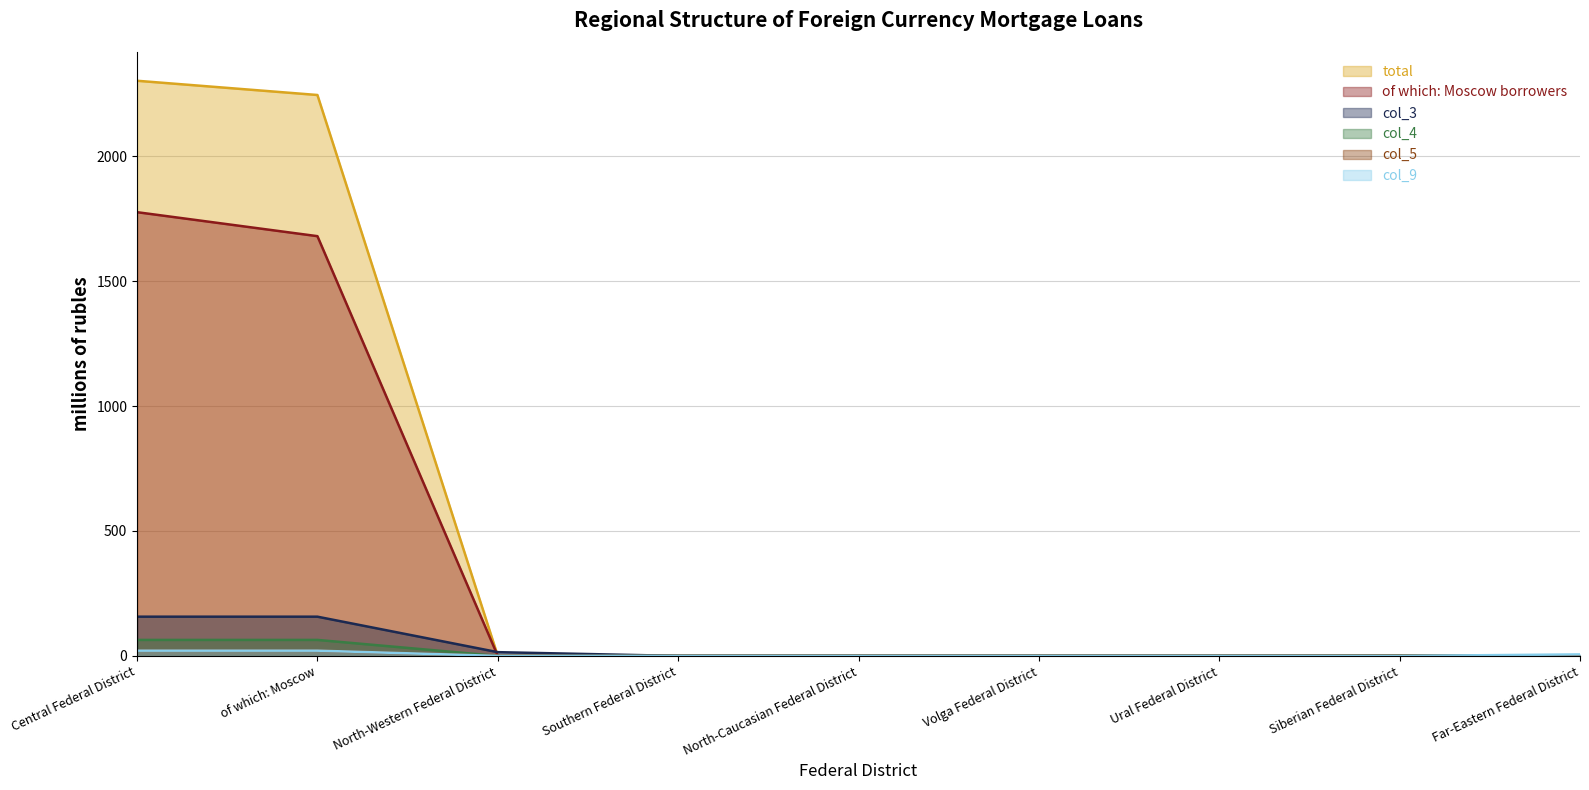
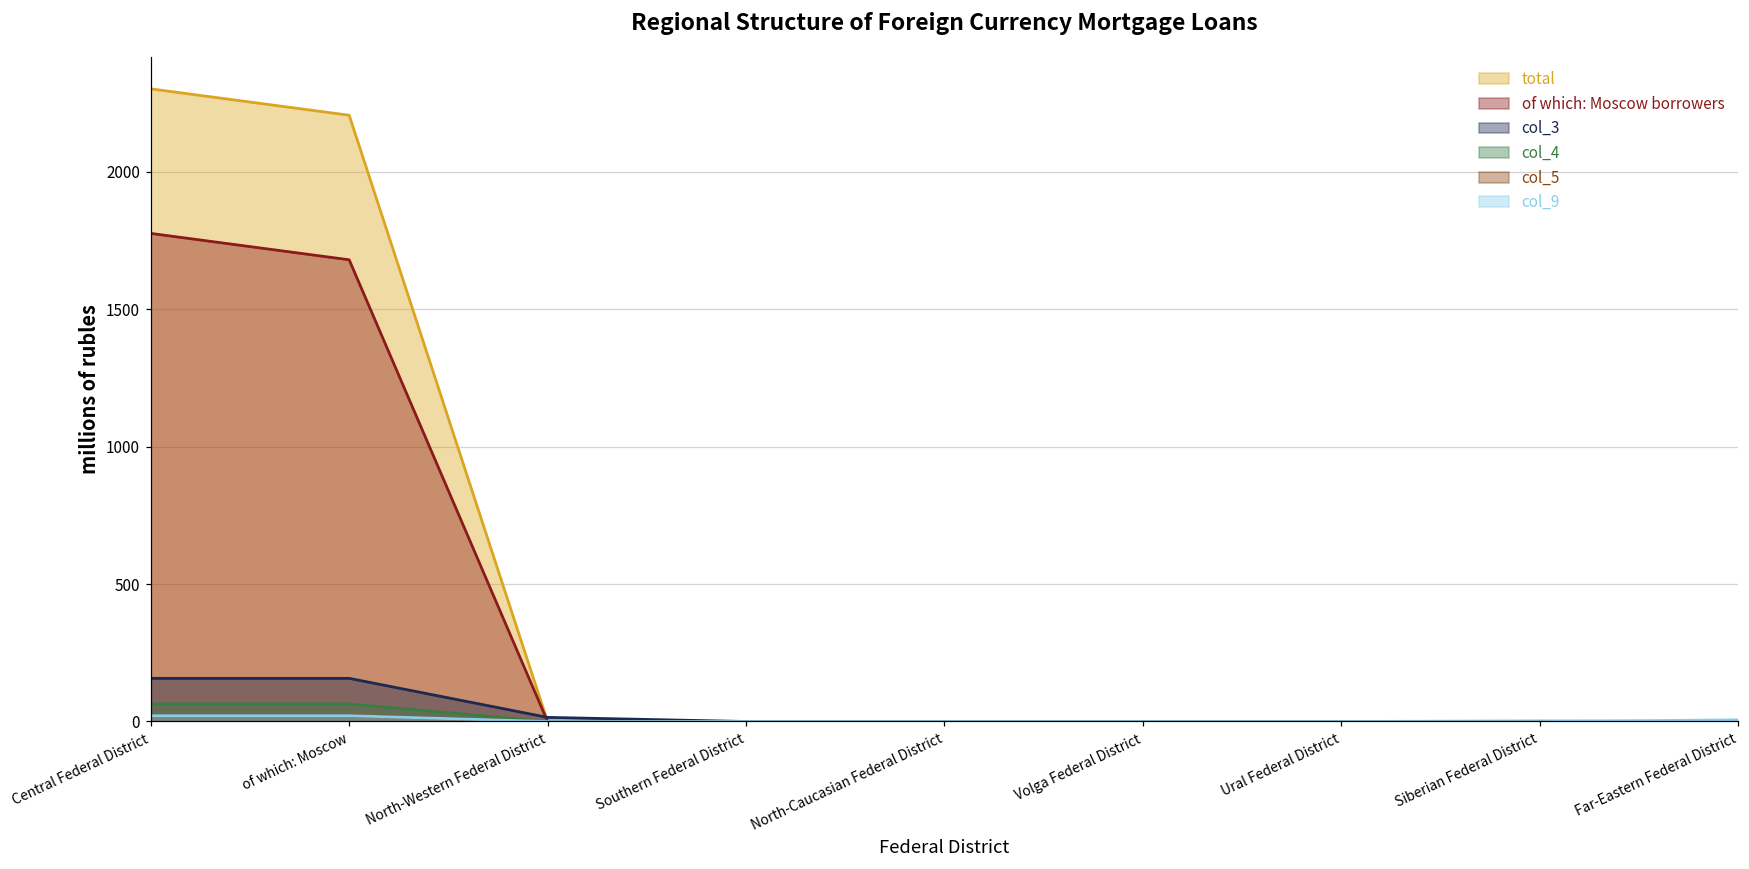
total, of which: Moscow: 2250 -> 2210
